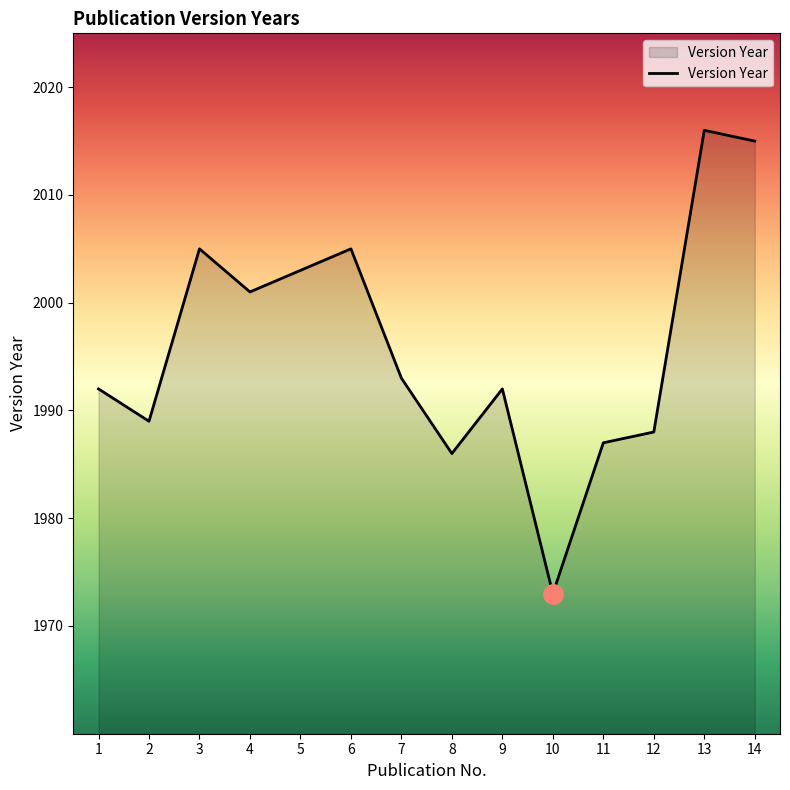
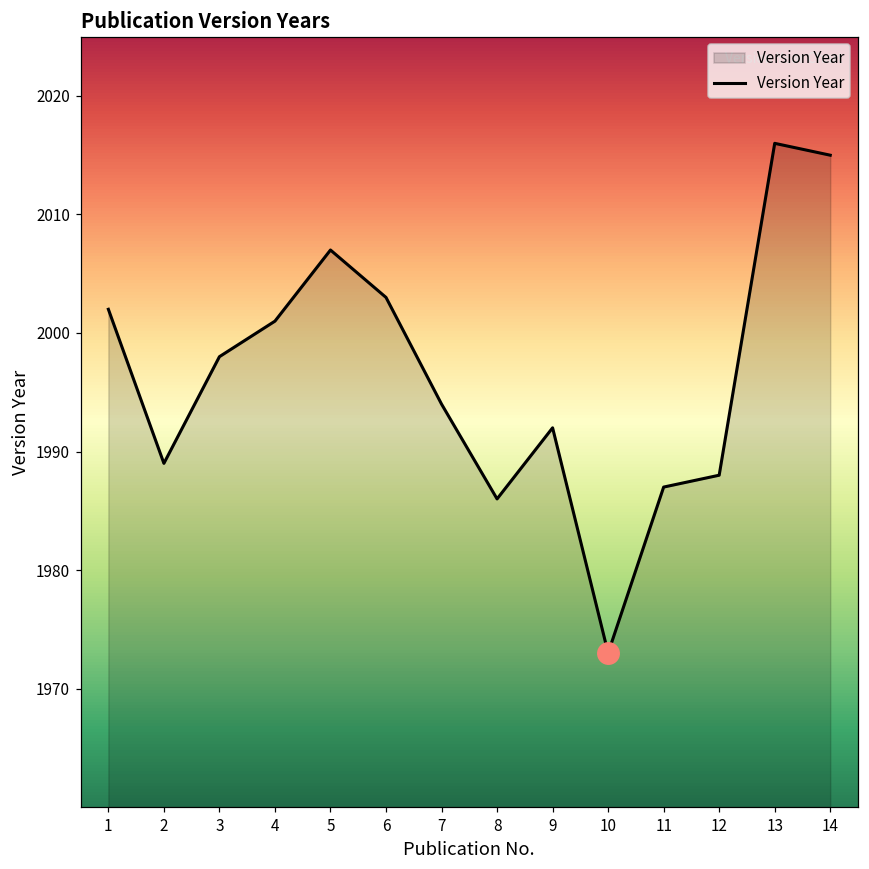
Version Year, 1: 1992 -> 2002
Version Year, 3: 2005 -> 1998
Version Year, 5: 2003 -> 2007
Version Year, 6: 2005 -> 2003
Version Year, 7: 1993 -> 1994
